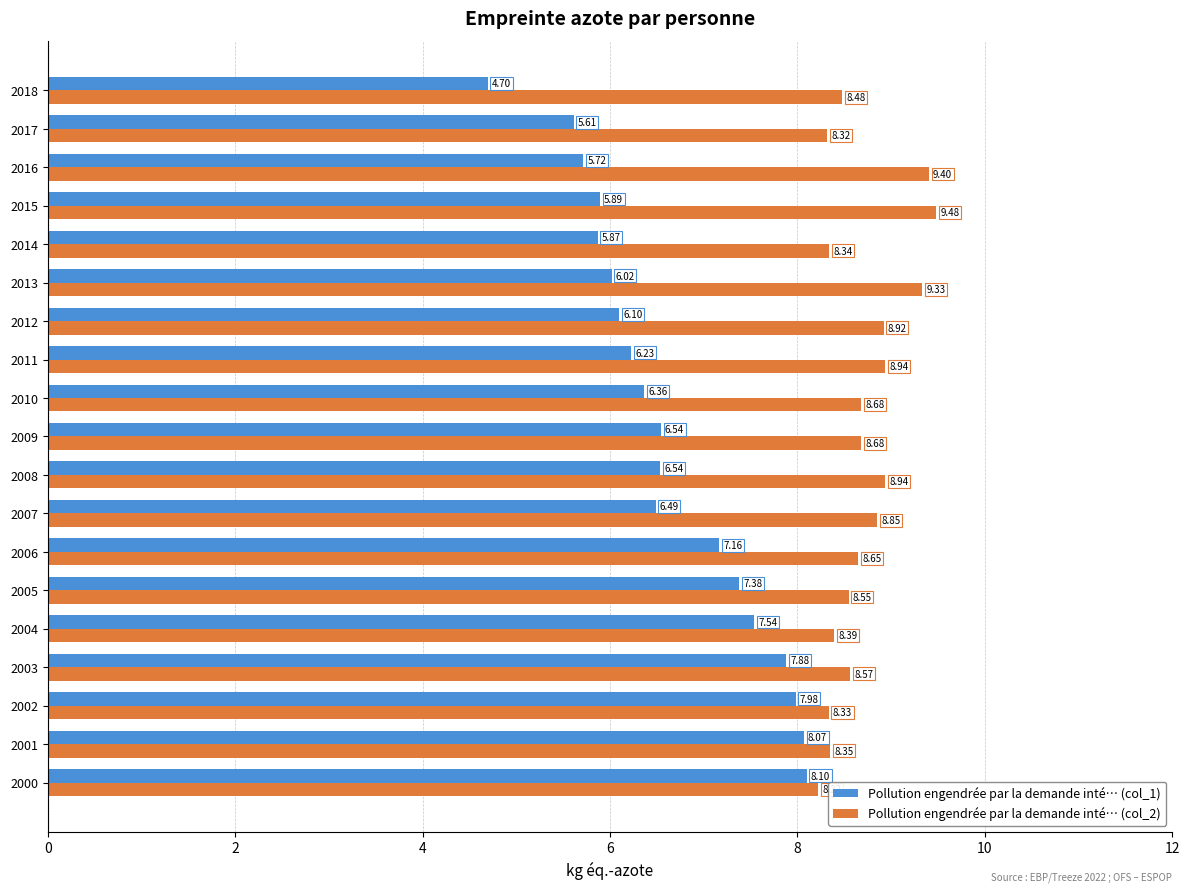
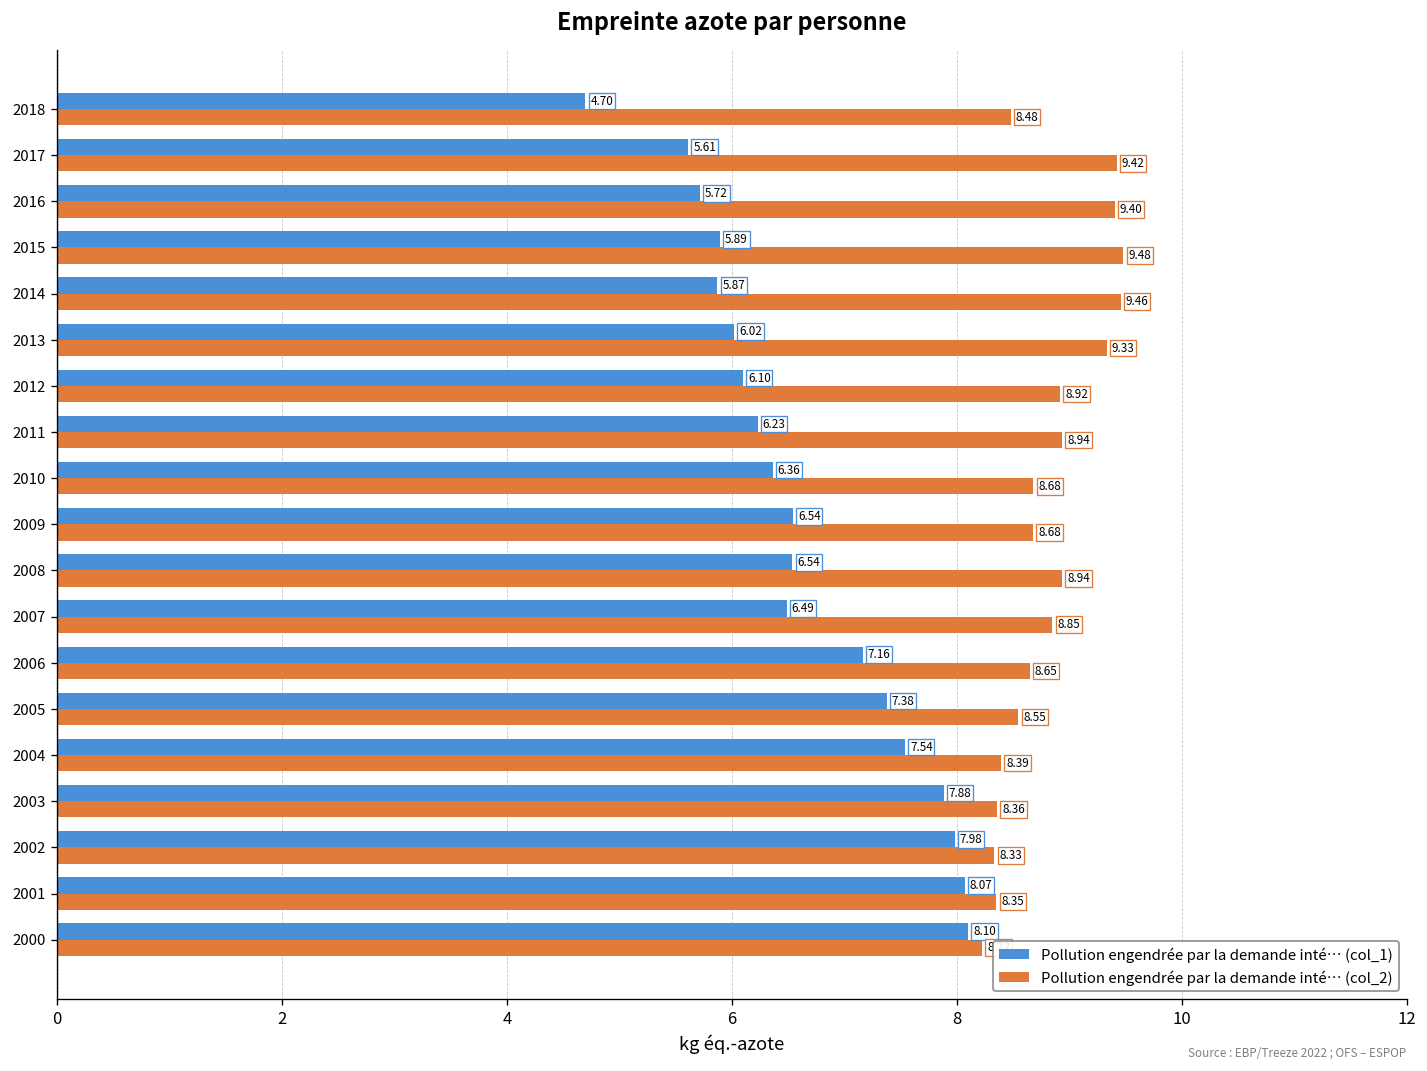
Pollution engendrée par la demande inté… (col_2), 2017: 8.32 -> 9.42
Pollution engendrée par la demande inté… (col_2), 2014: 8.34 -> 9.46
Pollution engendrée par la demande inté… (col_2), 2003: 8.57 -> 8.36
